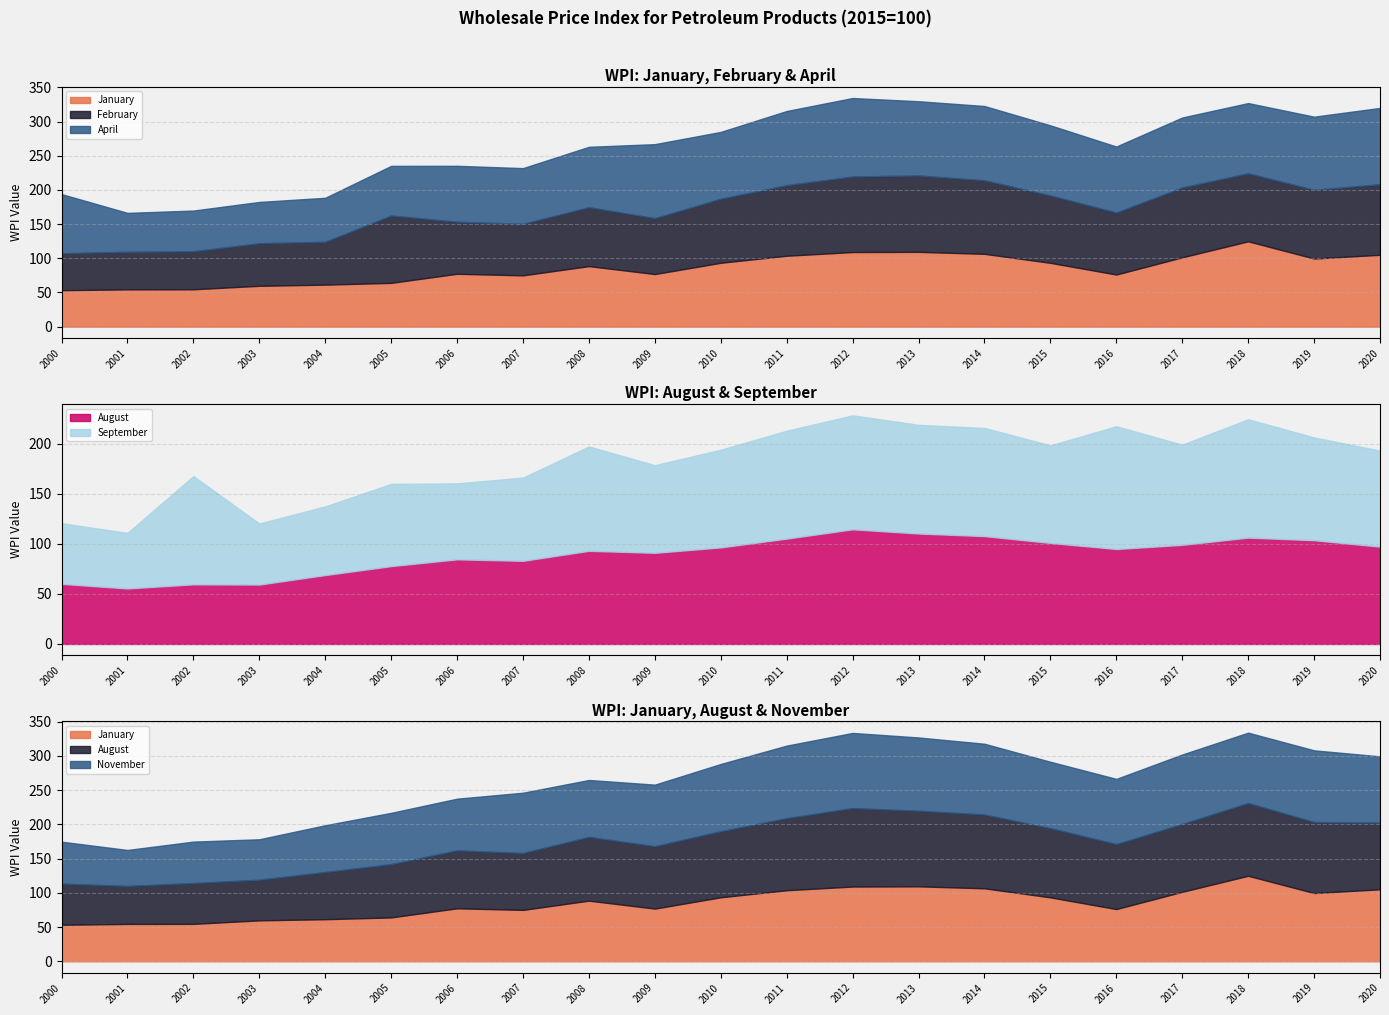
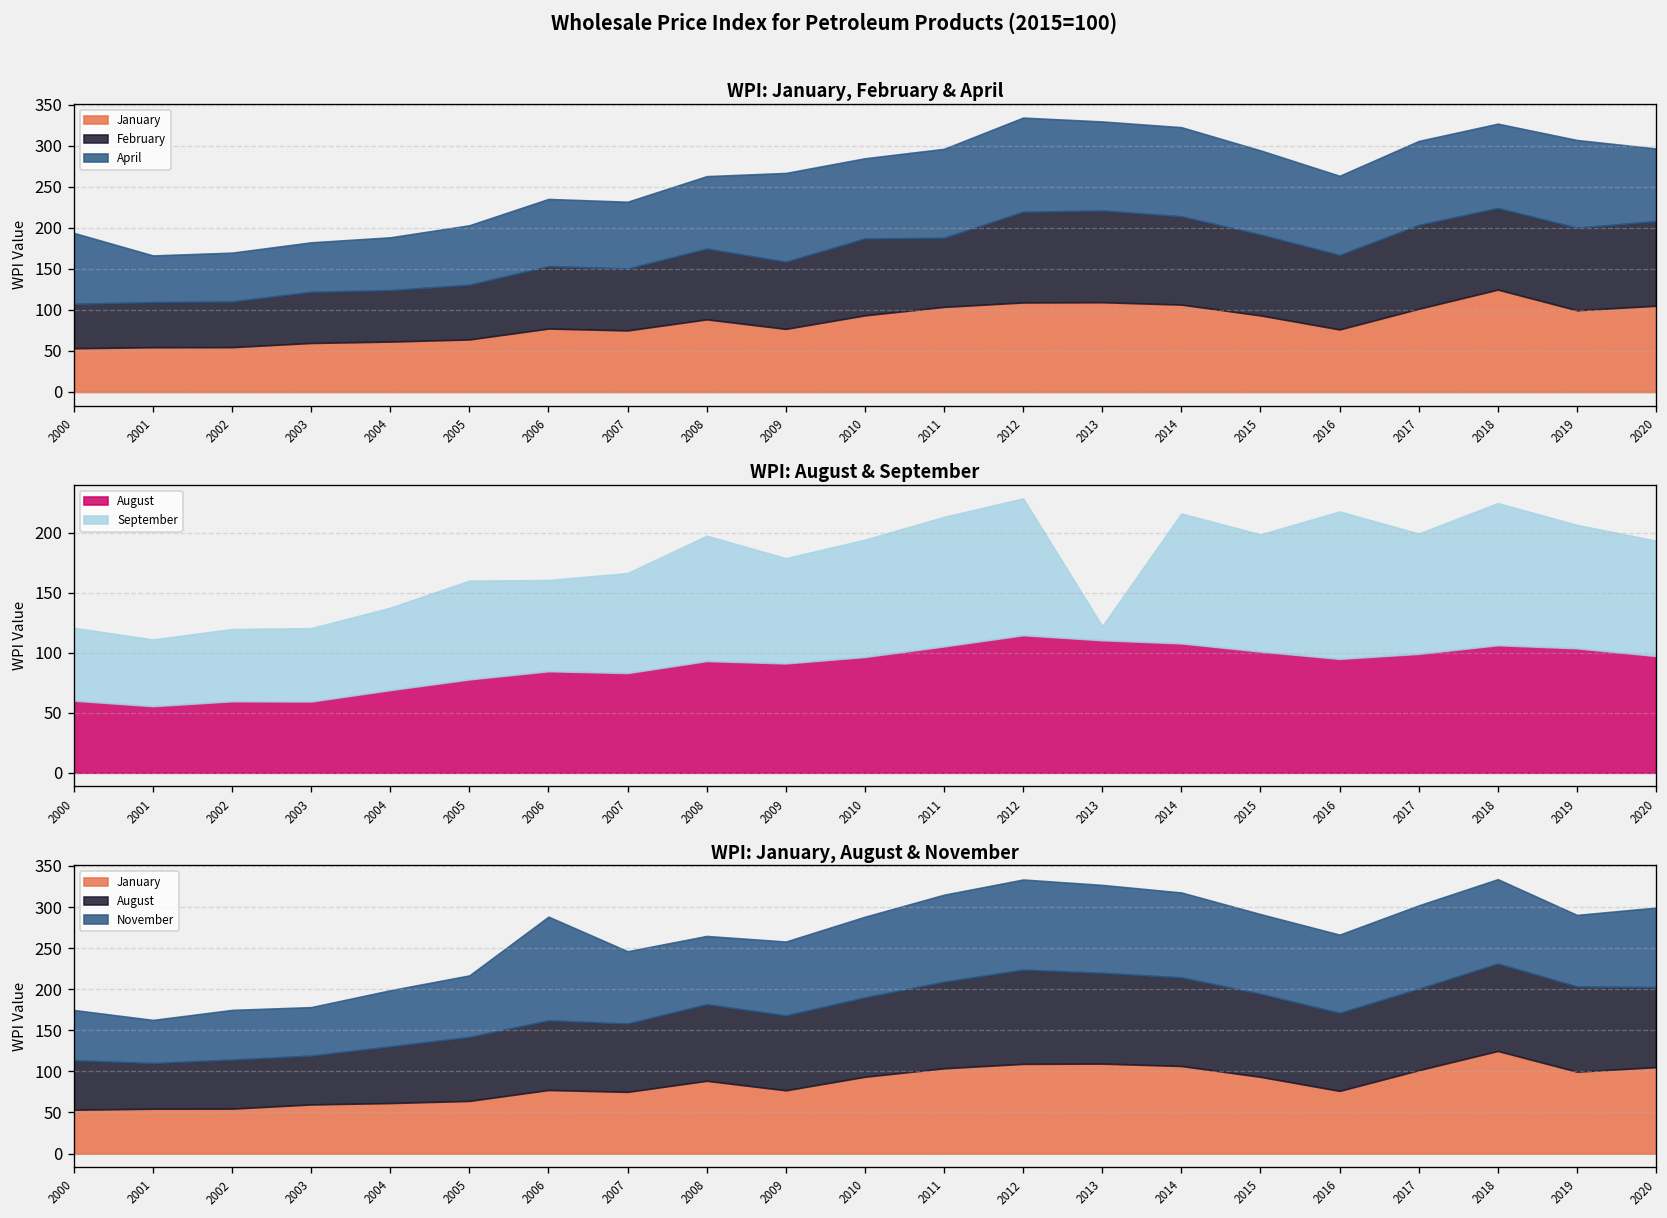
WPI: January, February & April, February, 2005: 100 -> 70
WPI: January, February & April, February, 2011: 100 -> 80
WPI: January, February & April, April, 2020: 110 -> 90
WPI: August & September, September, 2002: 108 -> 60
WPI: August & September, September, 2013: 109 -> 12
WPI: January, August & November, November, 2006: 80 -> 130
WPI: January, August & November, November, 2019: 100 -> 90
